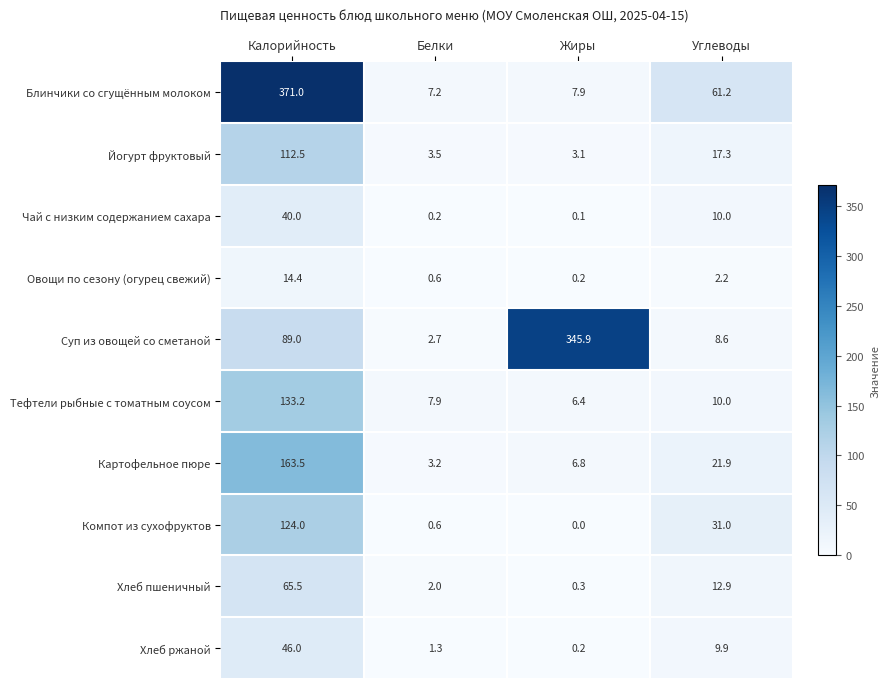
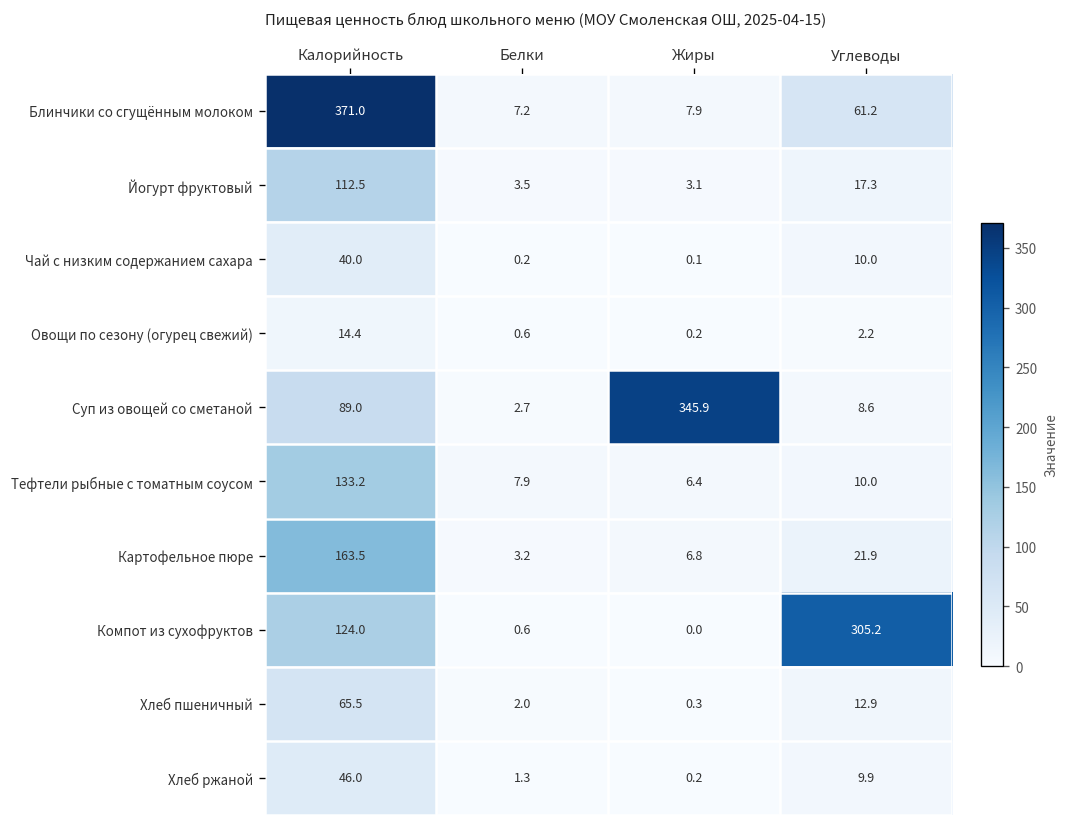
Компот из сухофруктов, Углеводы: 31.0 -> 305.2
